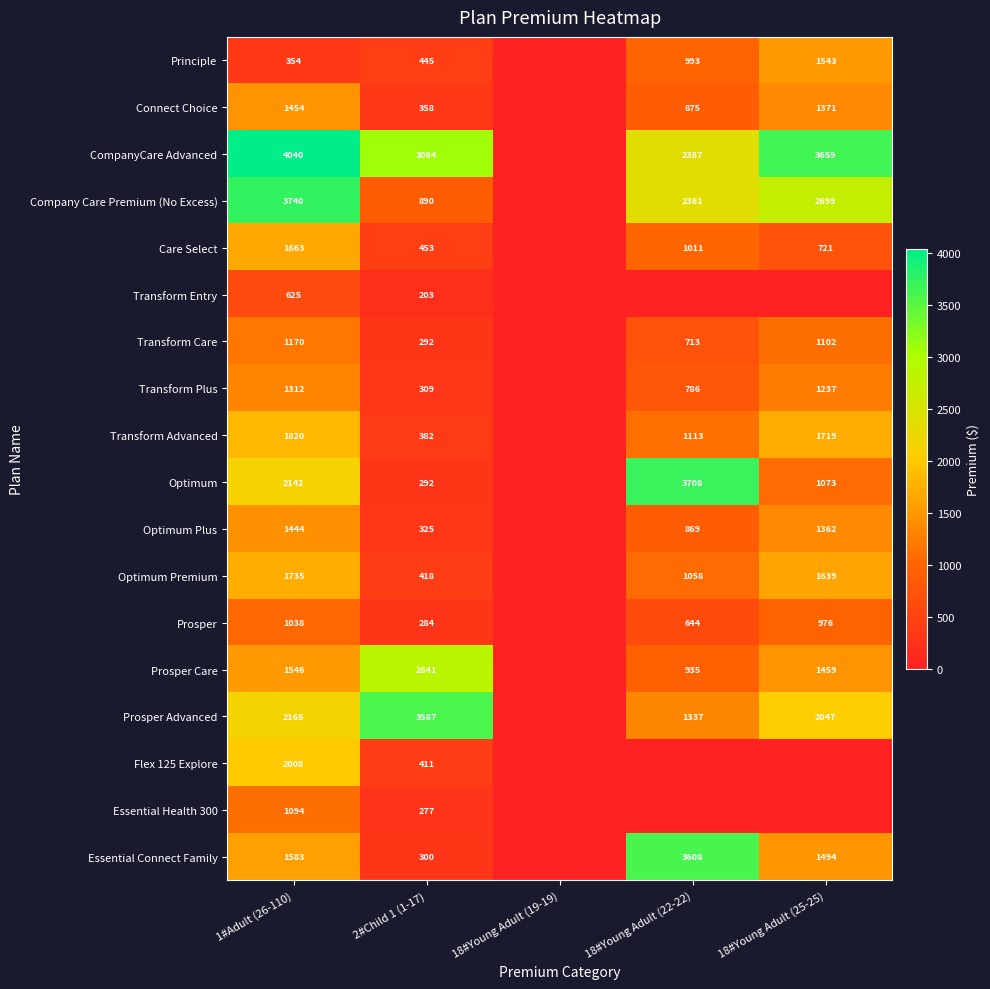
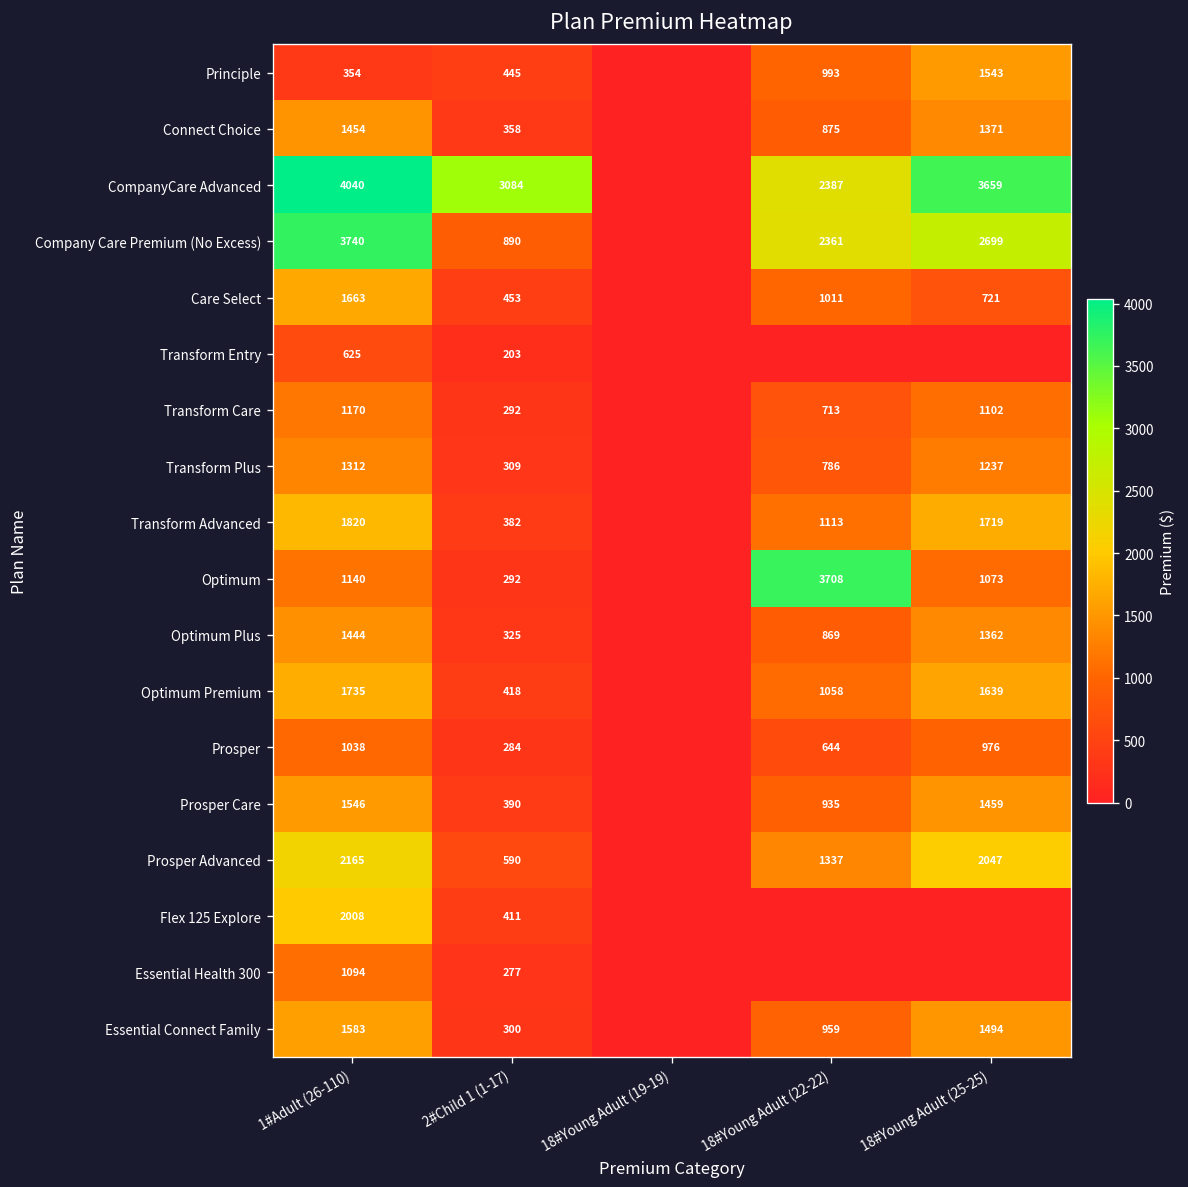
Optimum, 1#Adult (26-110): 2142 -> 1140
Prosper Care, 2#Child 1 (1-17): 2841 -> 390
Prosper Advanced, 2#Child 1 (1-17): 3587 -> 590
Essential Connect Family, 18#Young Adult (22-22): 3608 -> 959
